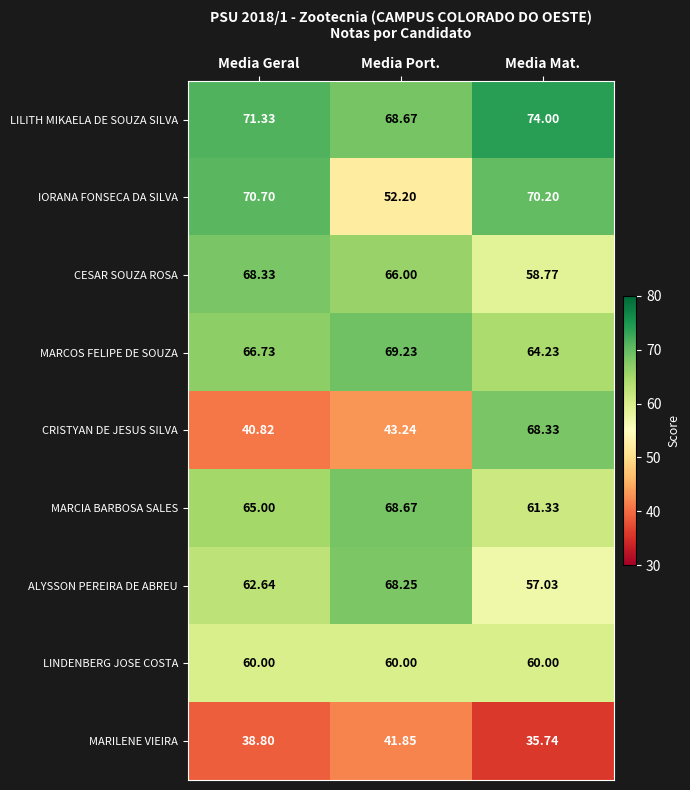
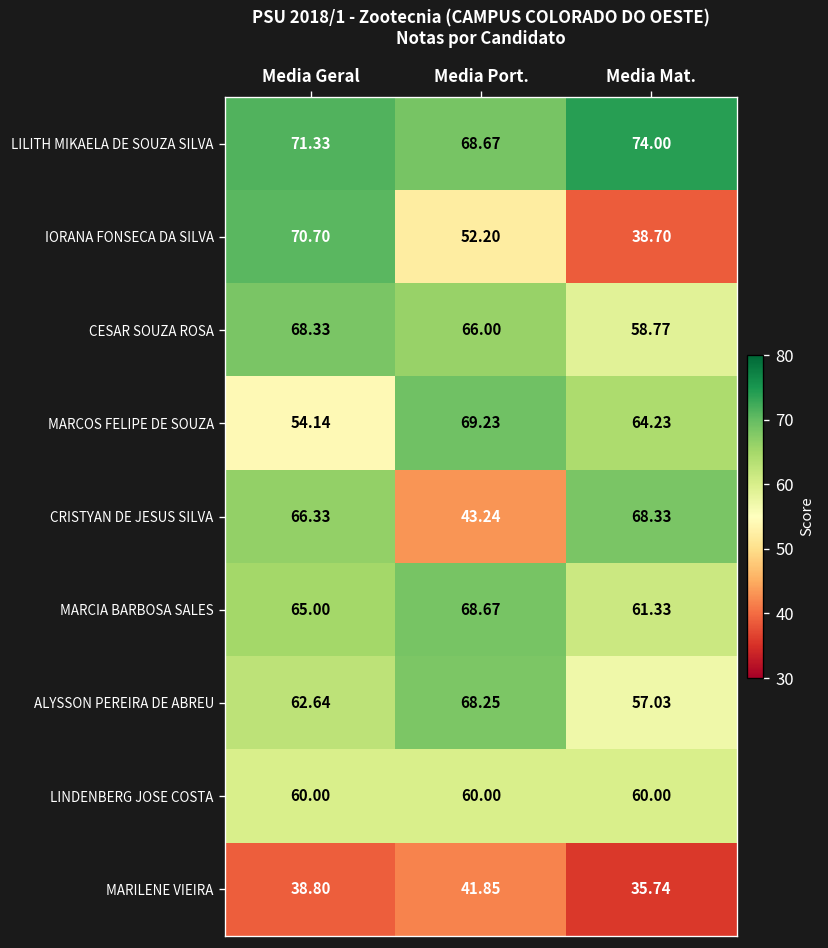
IORANA FONSECA DA SILVA, Media Mat.: 70.20 -> 38.70
MARCOS FELIPE DE SOUZA, Media Geral: 66.73 -> 54.14
CRISTYAN DE JESUS SILVA, Media Geral: 40.82 -> 66.33
